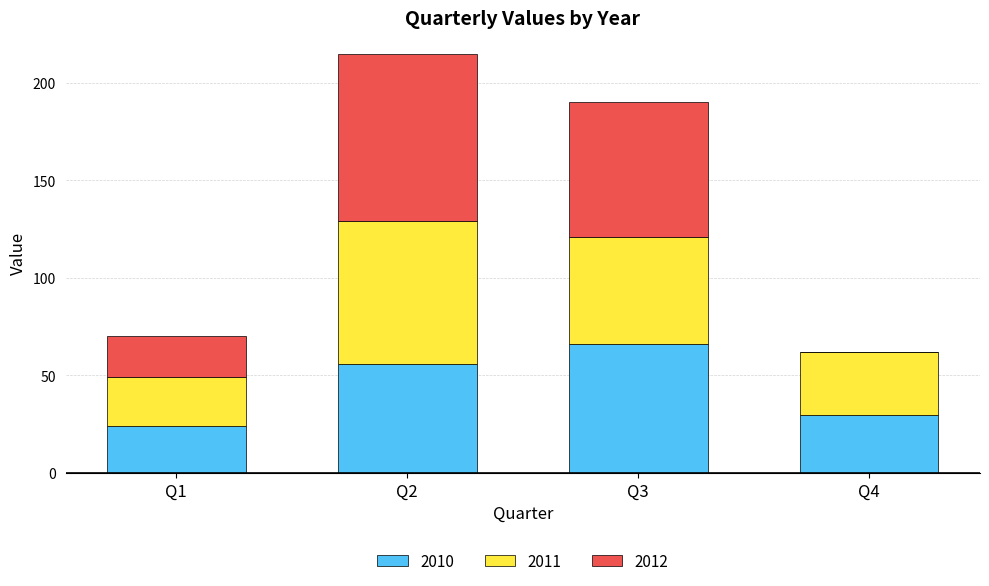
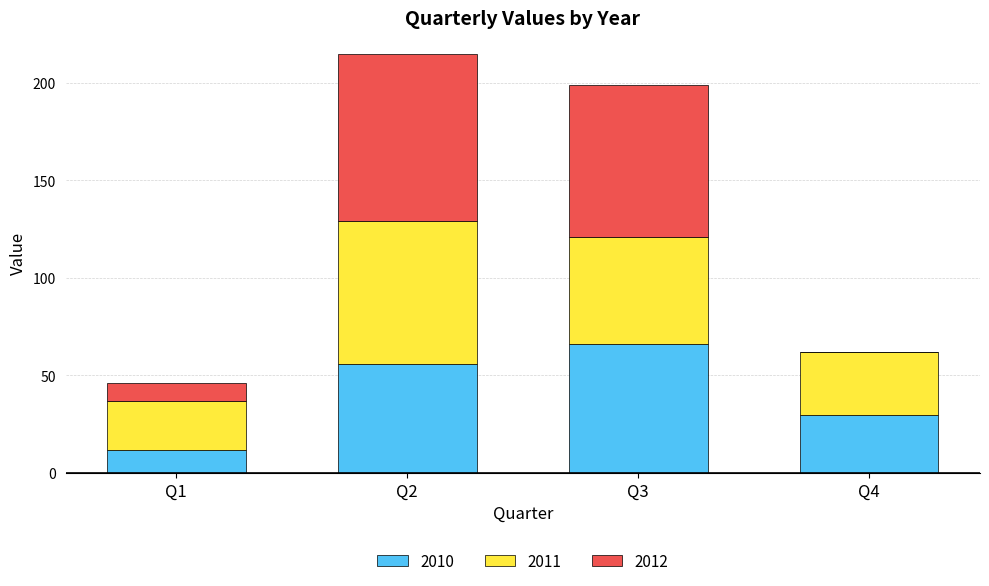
2010, Q1: 24 -> 12
2012, Q1: 21 -> 9
2012, Q3: 69 -> 78
